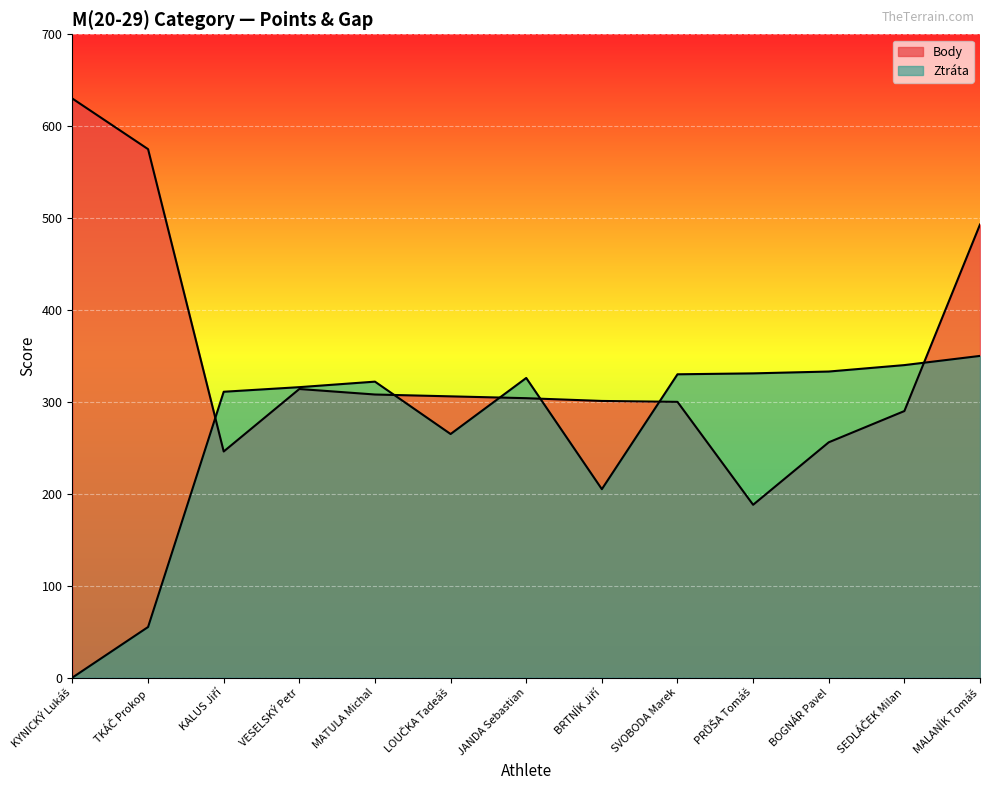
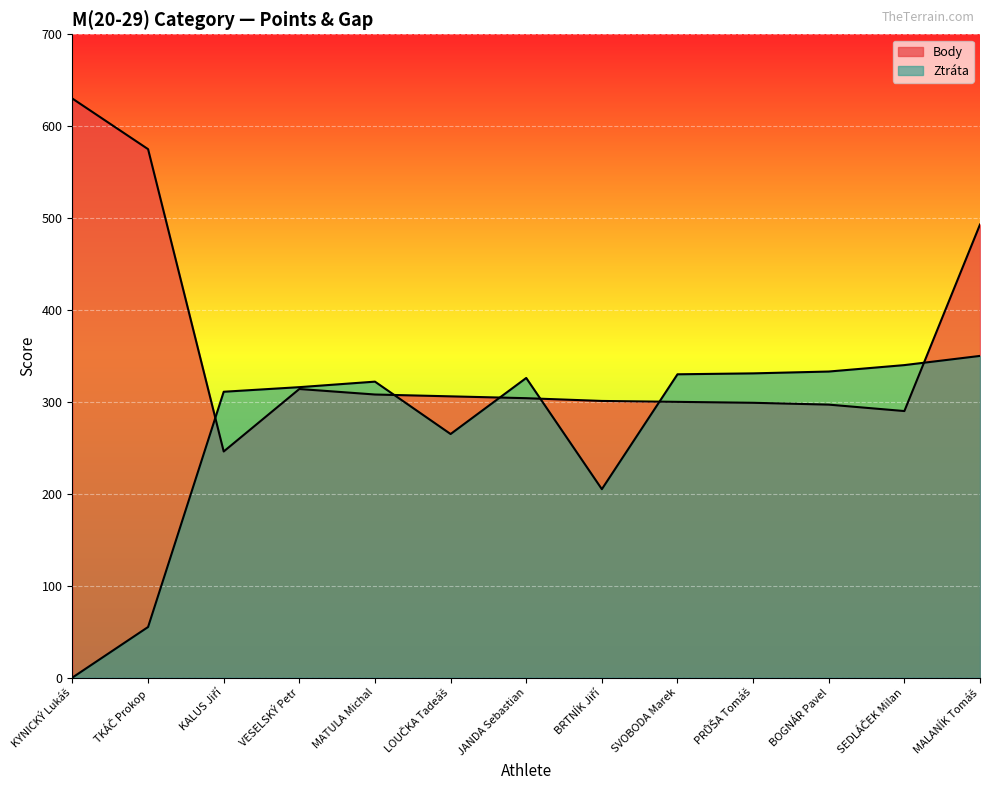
Body, PRŮŠA Tomáš: 190 -> 300
Body, BOGNÁR Pavel: 260 -> 300
